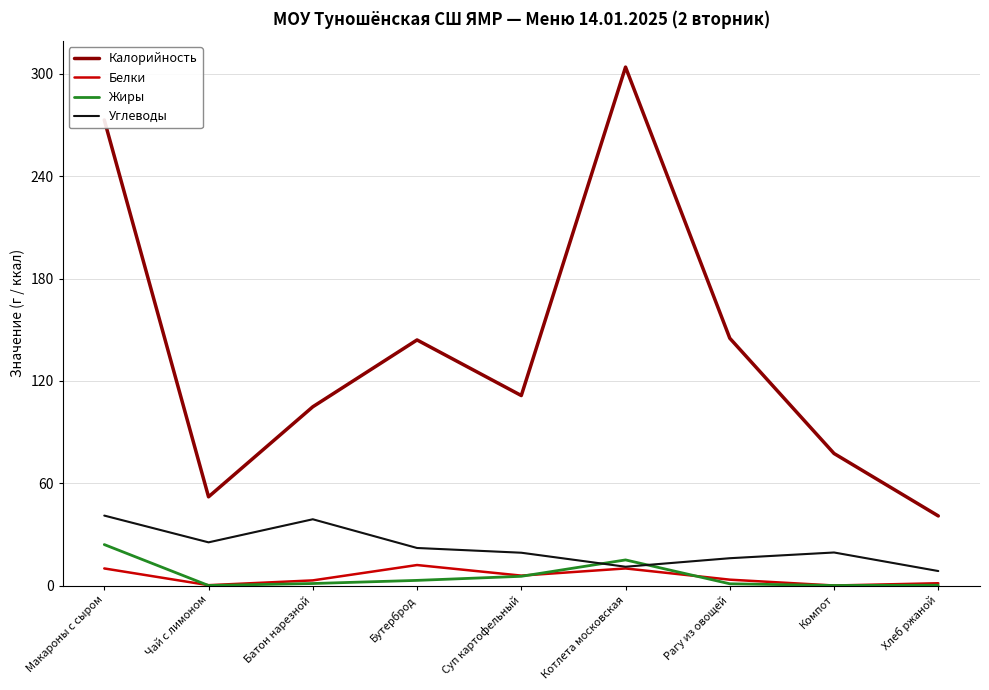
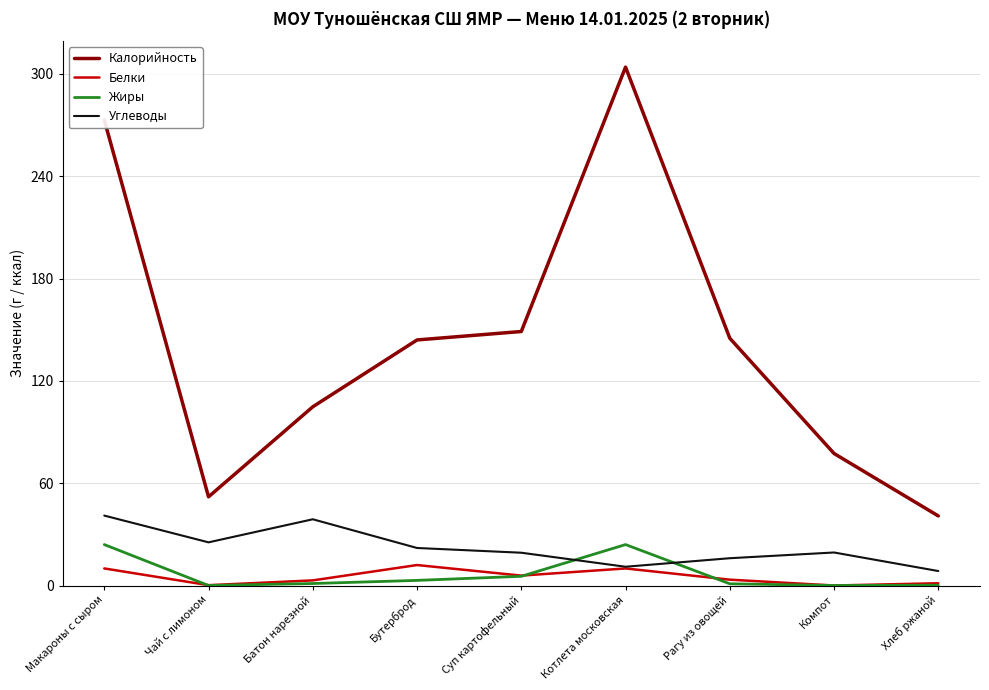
Калорийность, Суп картофельный: 111 -> 149
Жиры, Котлета московская: 15 -> 24
